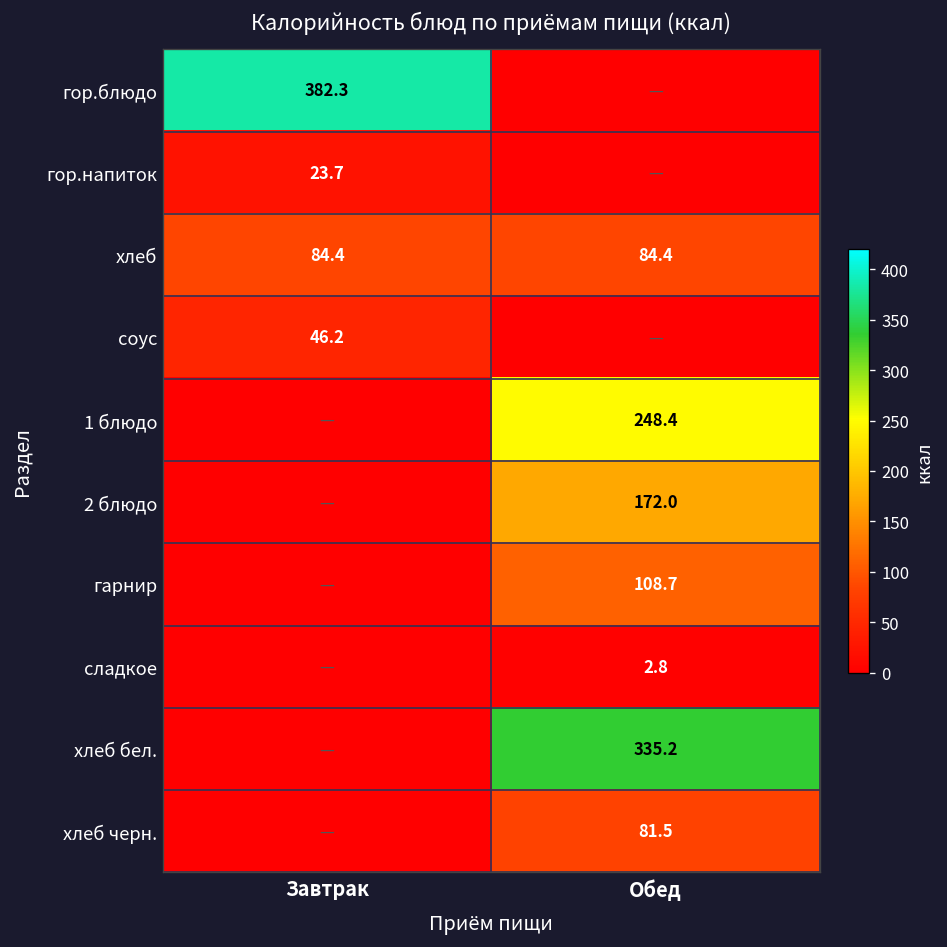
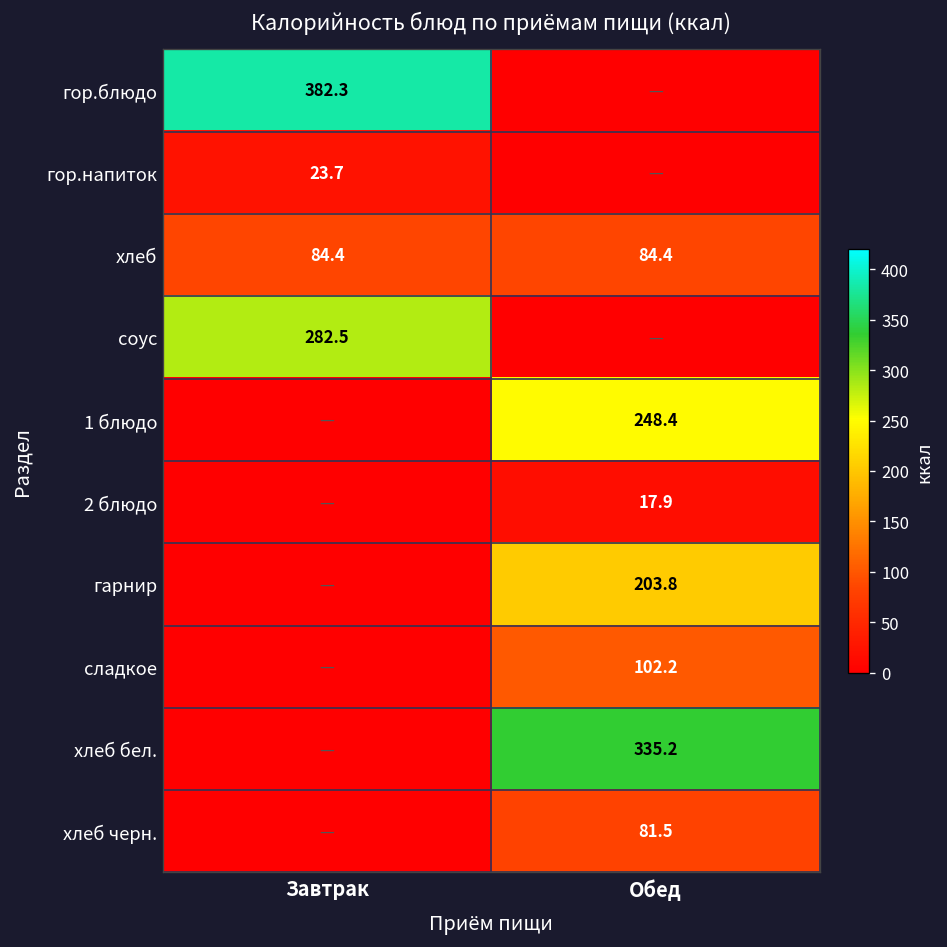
соус, Завтрак: 46.2 -> 282.5
2 блюдо, Обед: 172.0 -> 17.9
гарнир, Обед: 108.7 -> 203.8
сладкое, Обед: 2.8 -> 102.2
